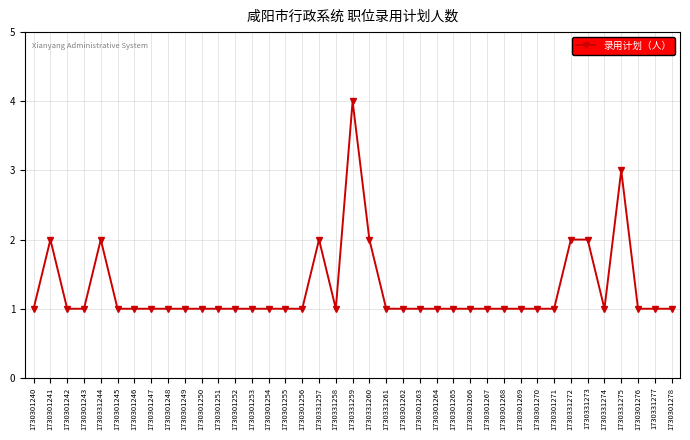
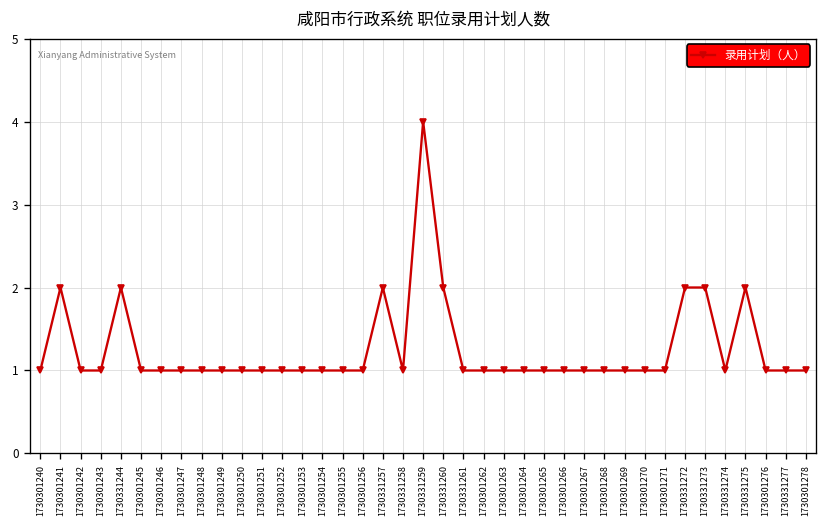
1730331275: 3 -> 2
